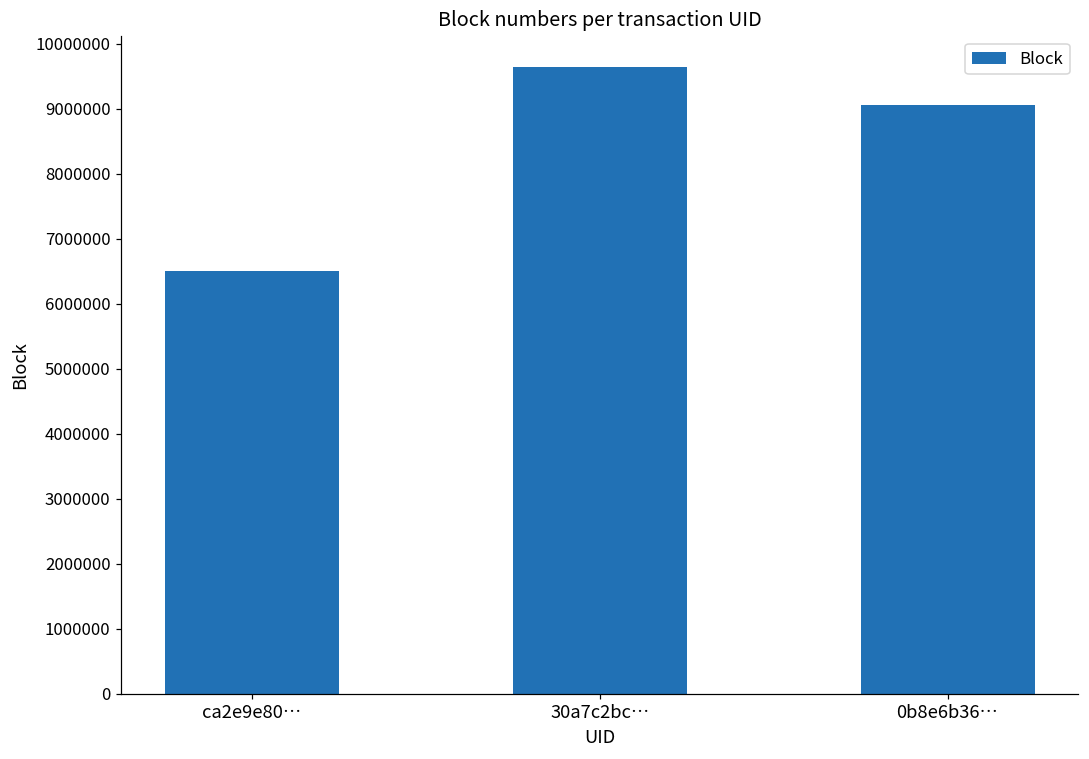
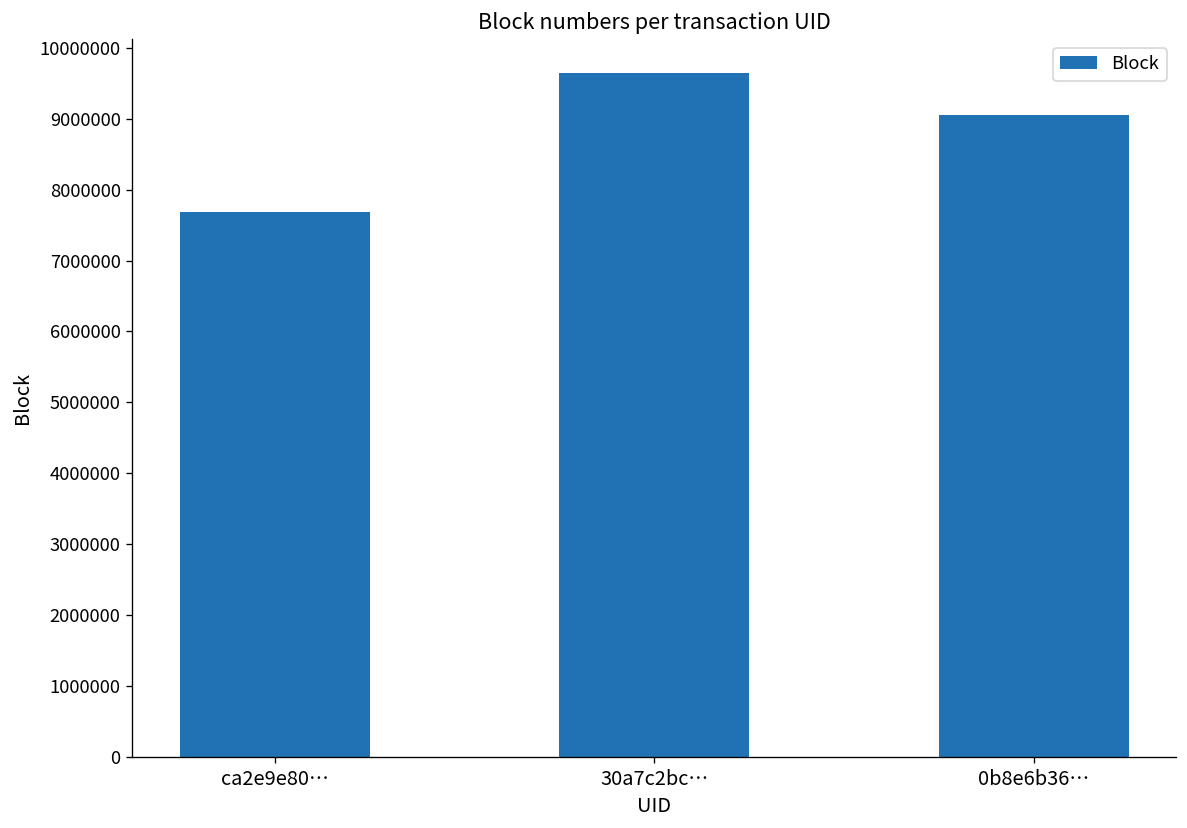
ca2e9e80…: 6500000 -> 7700000
